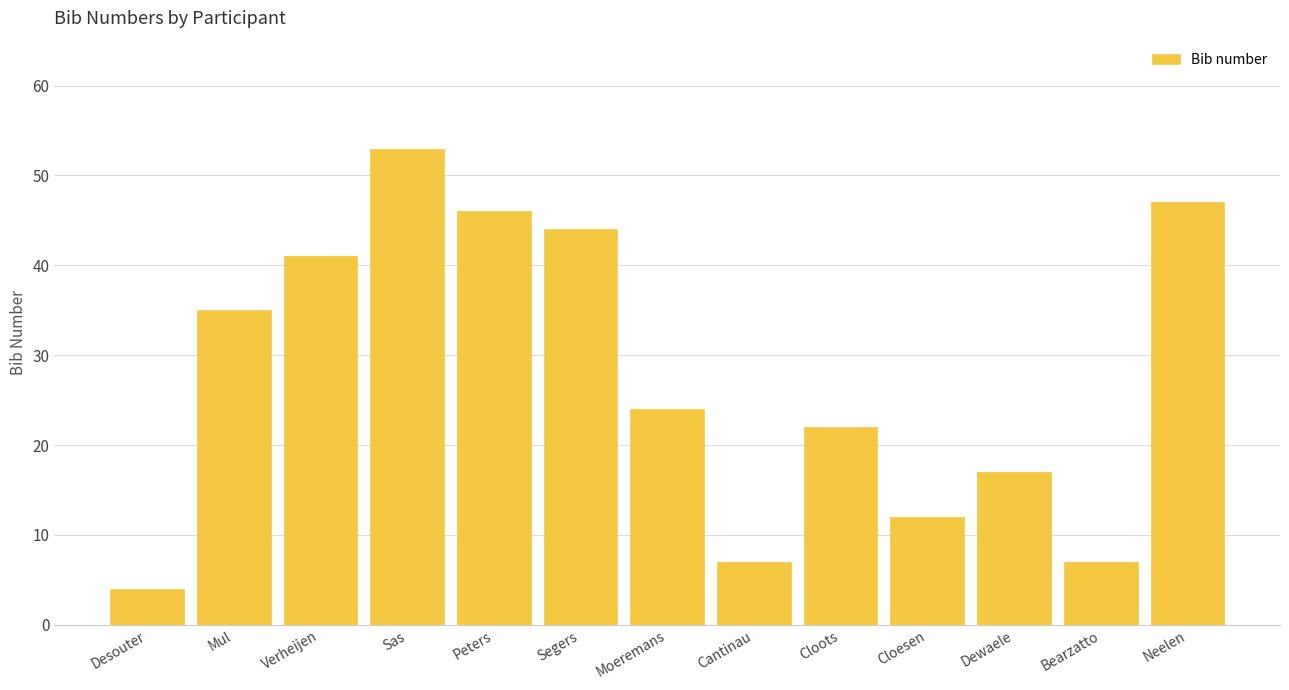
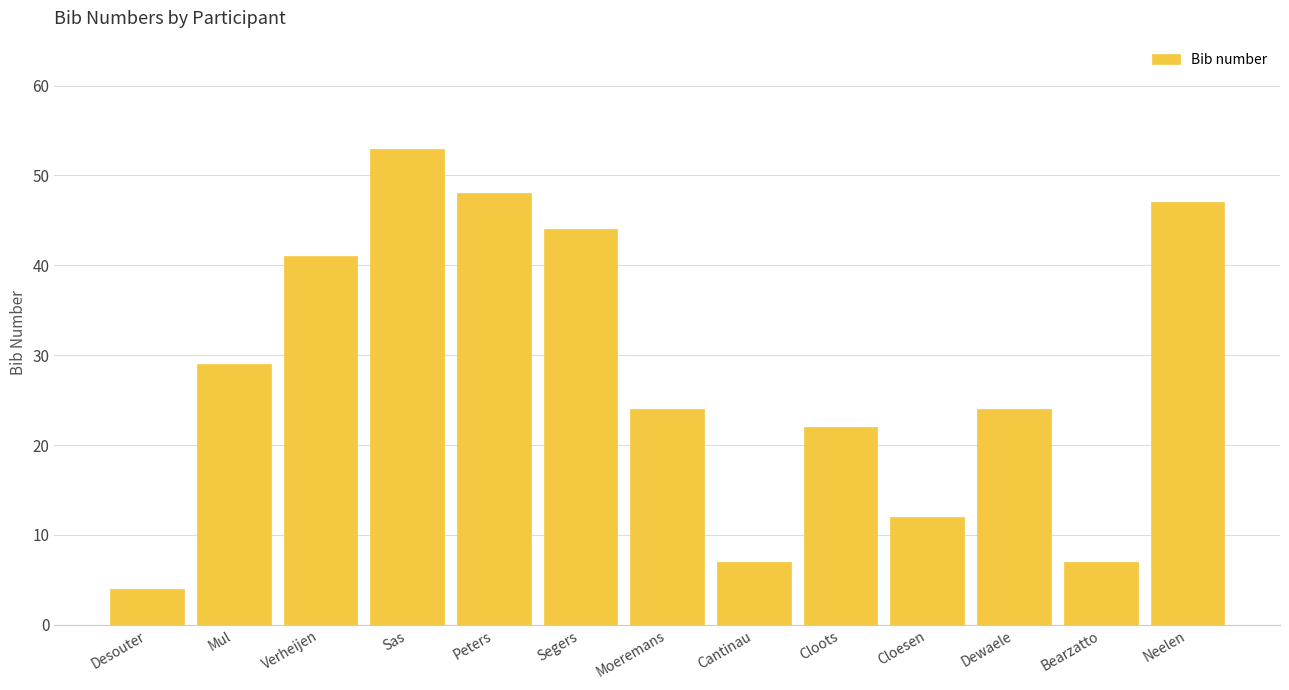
Mul: 35 -> 29
Peters: 46 -> 48
Dewaele: 17 -> 24
